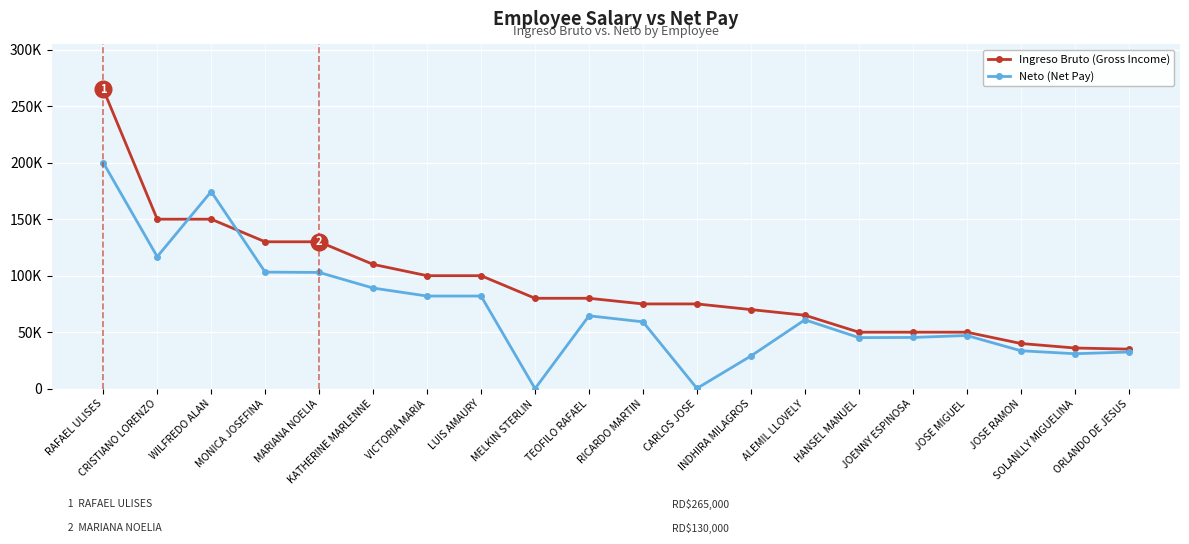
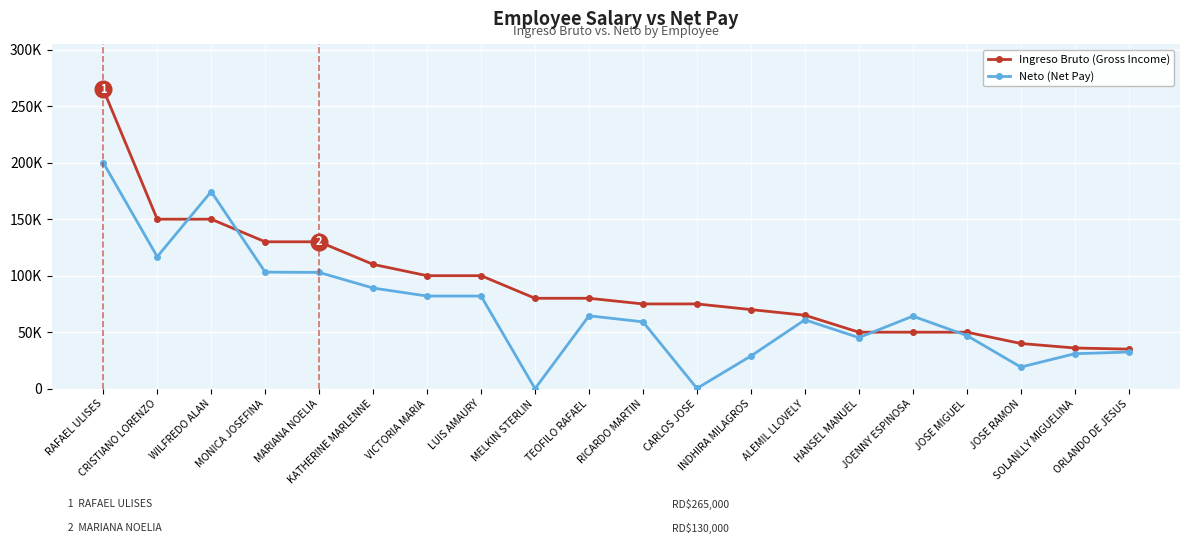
Neto (Net Pay), JOENNY ESPINOSA: 45000 -> 64000
Neto (Net Pay), JOSE RAMON: 34000 -> 19000
